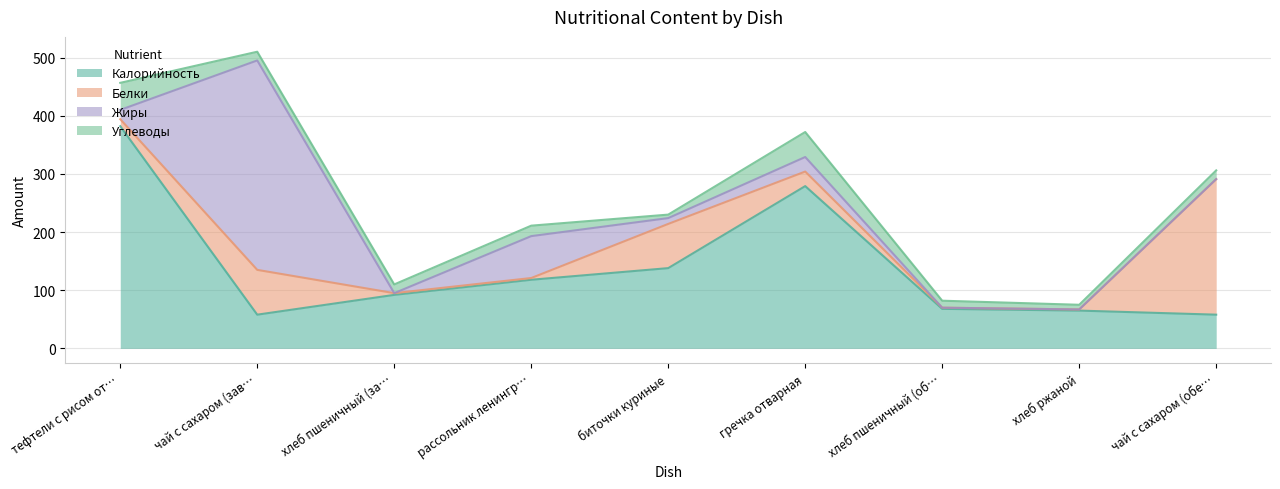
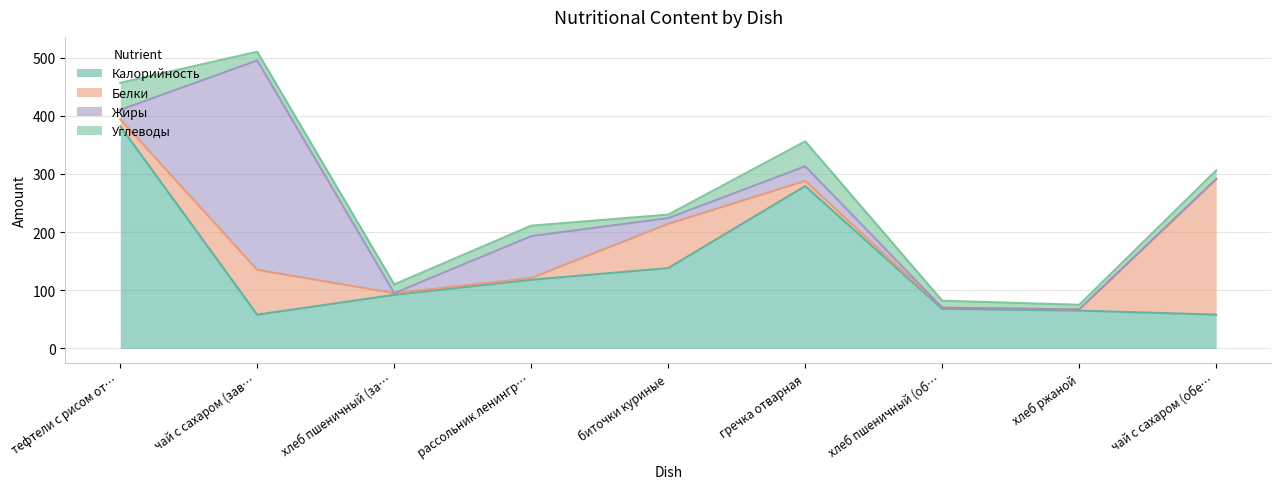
Белки, гречка отварная: 30 -> 10
